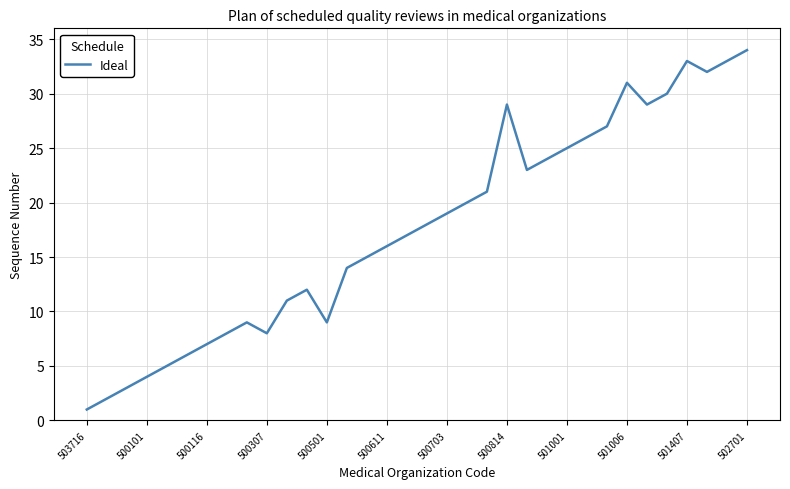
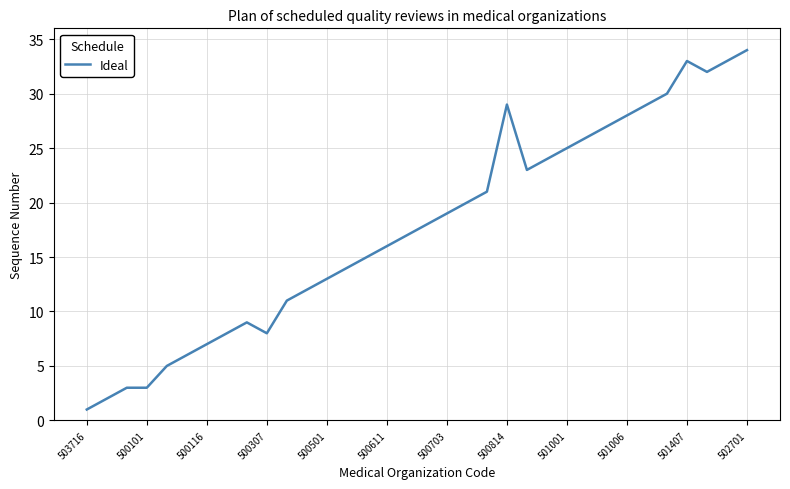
500101: 4 -> 3
500501: 9 -> 13
501006: 31 -> 28
